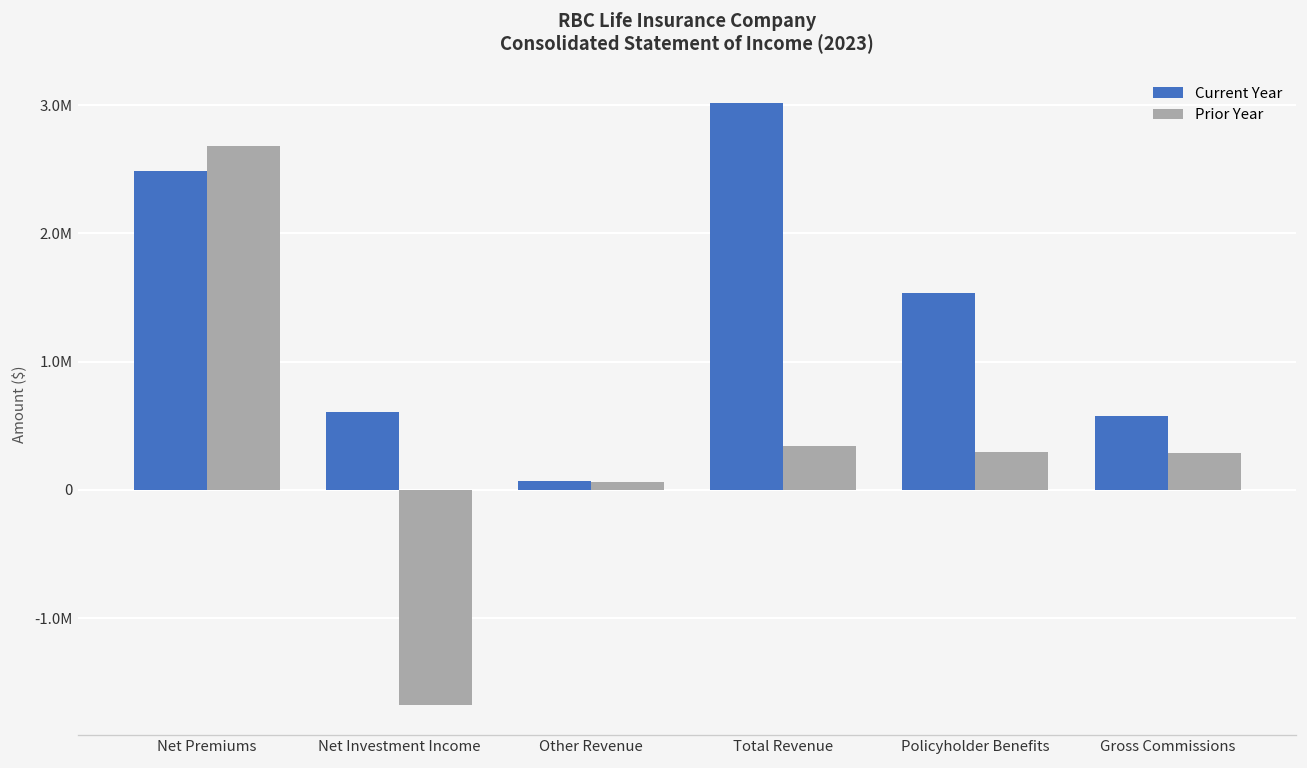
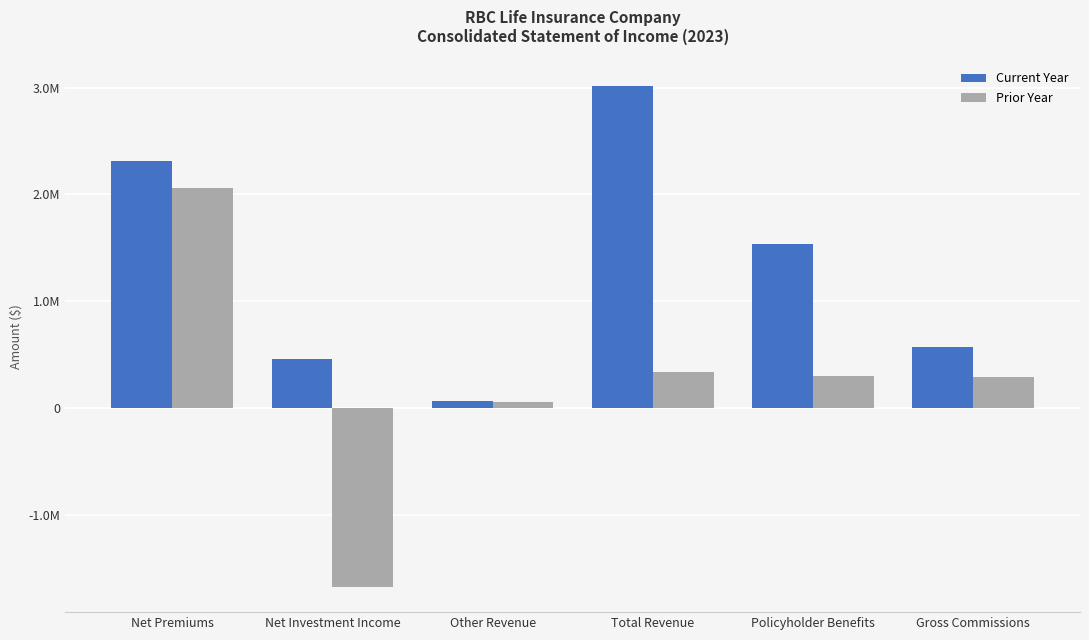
Current Year, Net Premiums: 2490000 -> 2320000
Prior Year, Net Premiums: 2680000 -> 2060000
Current Year, Net Investment Income: 600000 -> 460000
